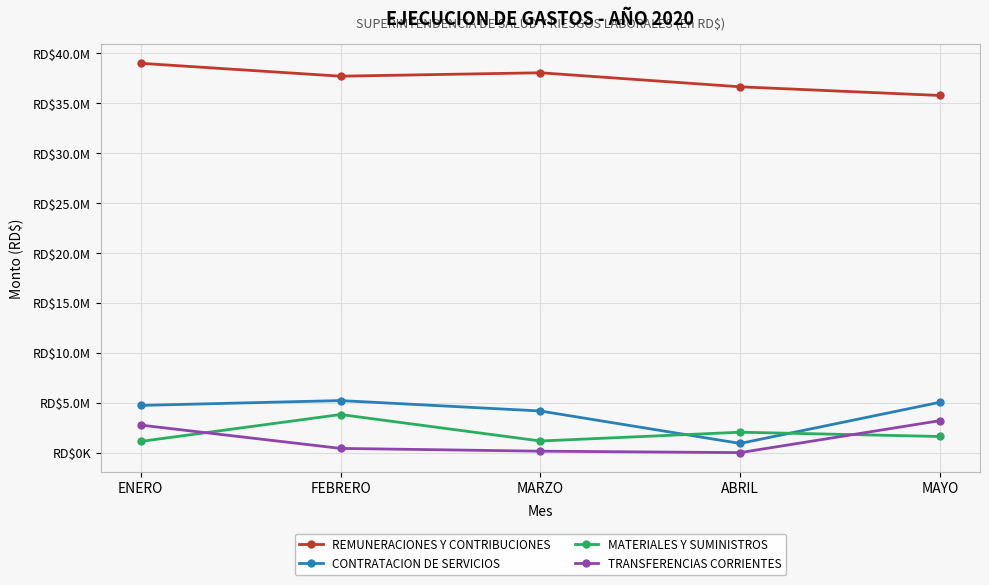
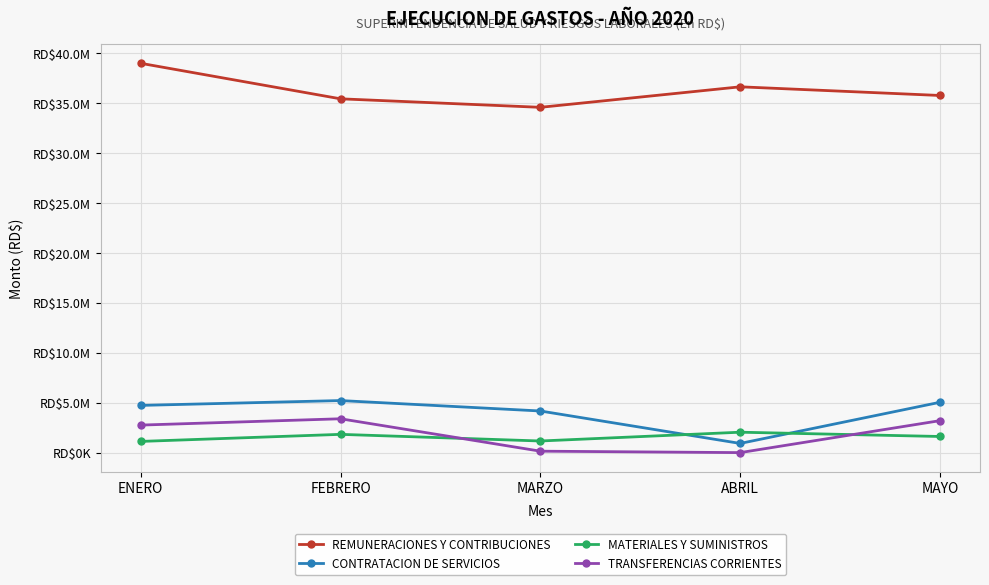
REMUNERACIONES Y CONTRIBUCIONES, FEBRERO: RD$38000000 -> RD$35000000
MATERIALES Y SUMINISTROS, FEBRERO: RD$4000000 -> RD$2000000
TRANSFERENCIAS CORRIENTES, FEBRERO: RD$0 -> RD$3000000
REMUNERACIONES Y CONTRIBUCIONES, MARZO: RD$38000000 -> RD$35000000
